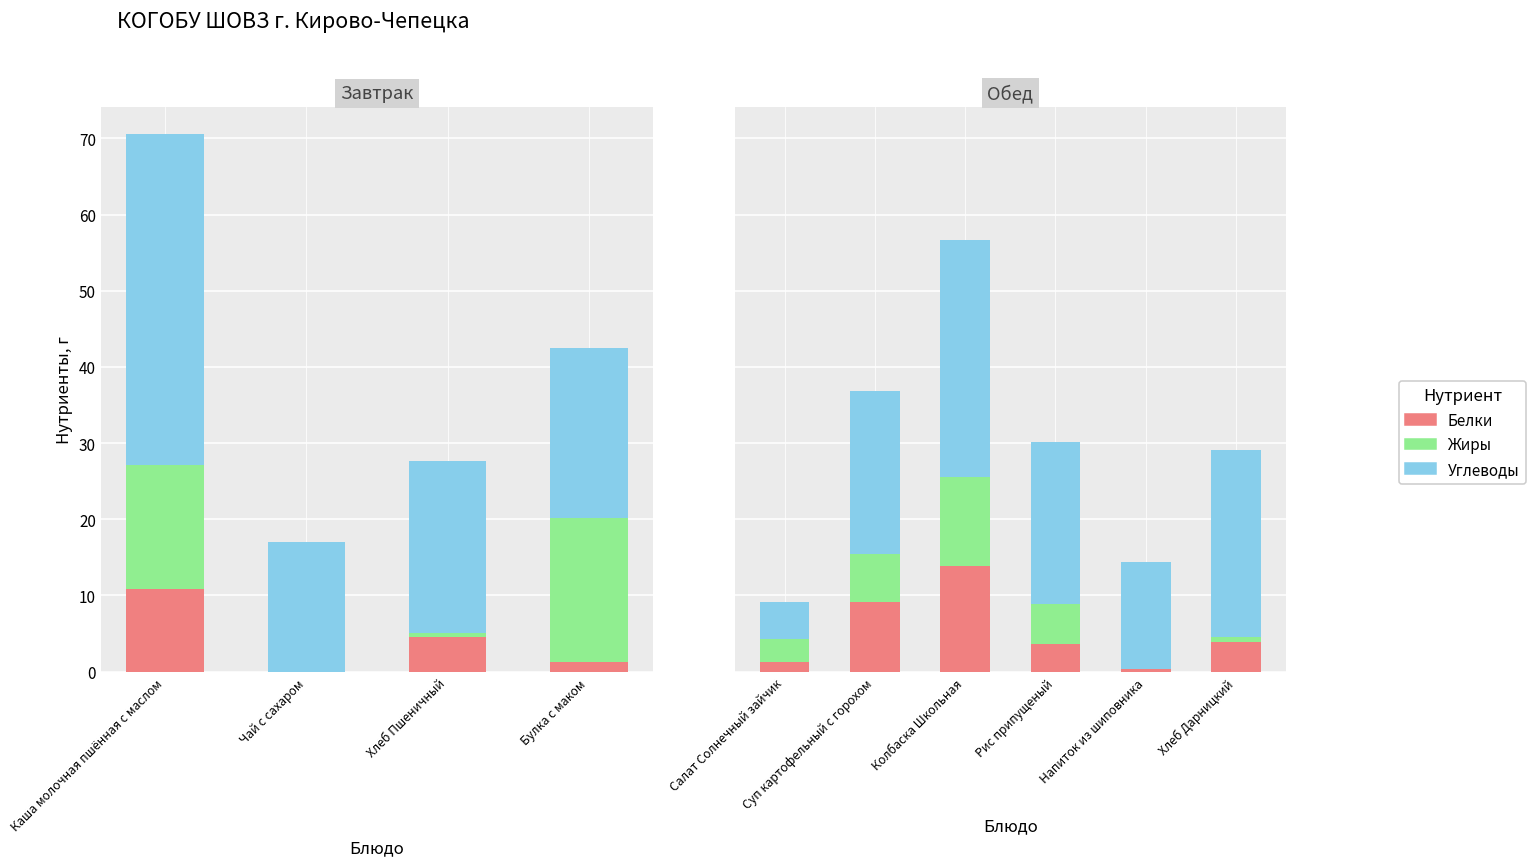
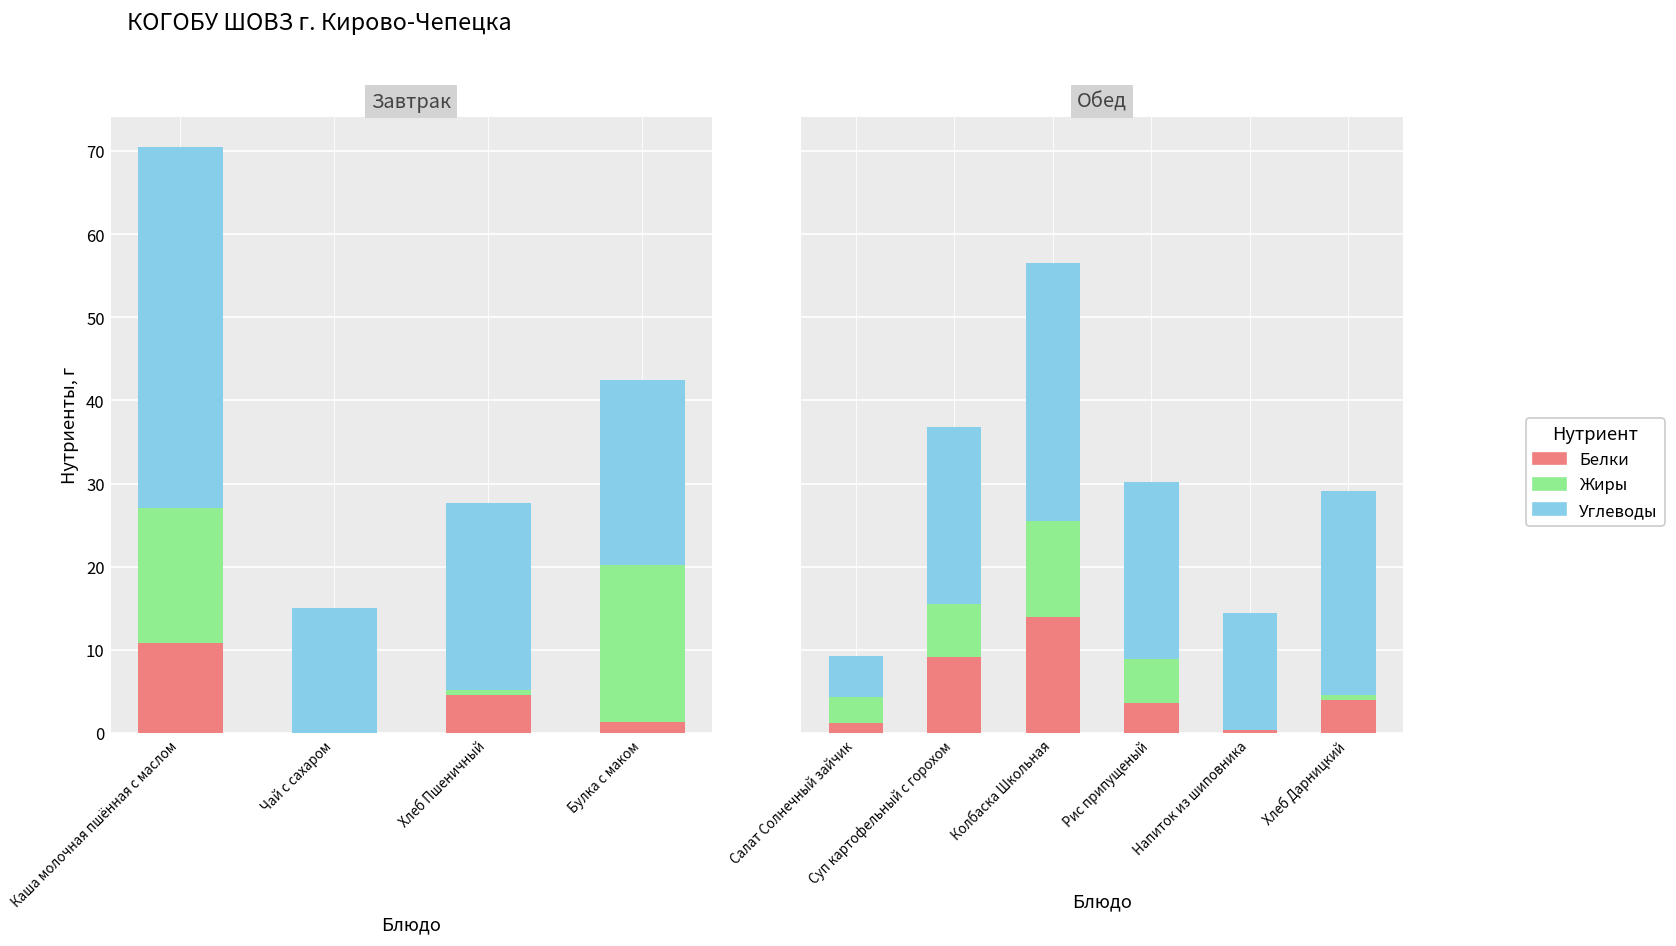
Завтрак, Углеводы, Чай с сахаром: 17 -> 15
